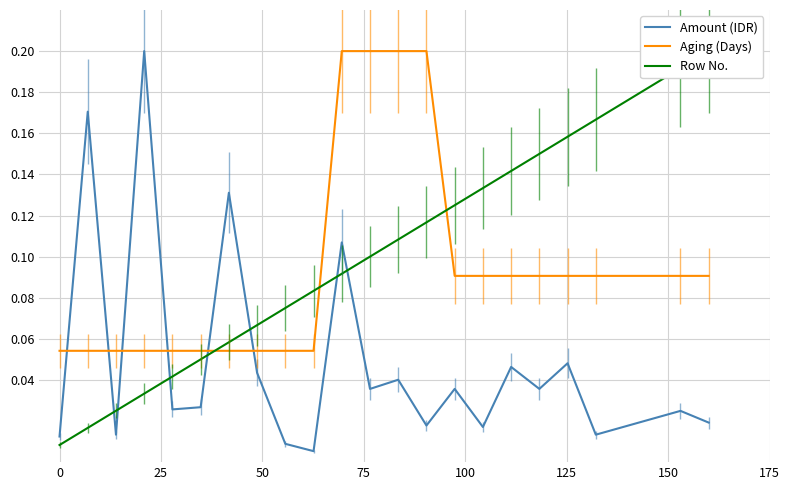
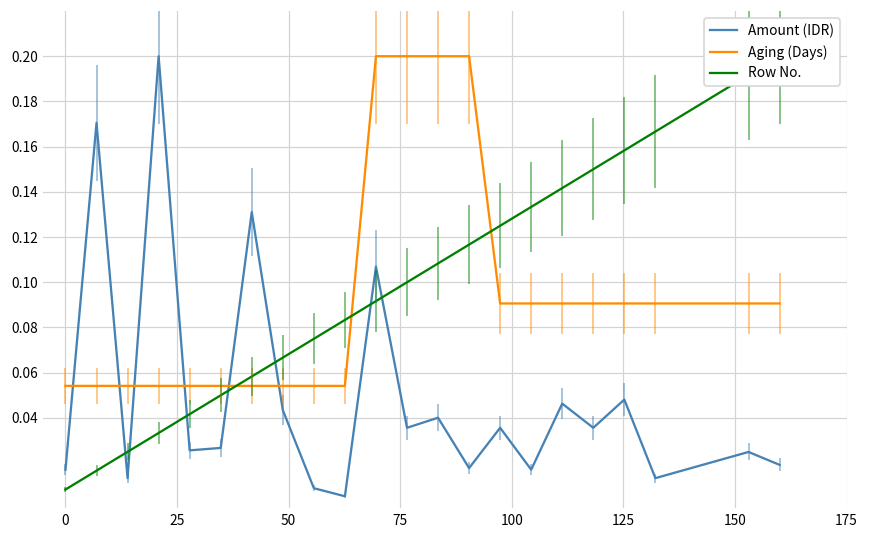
Amount (IDR), 0: 0.012 -> 0.017
